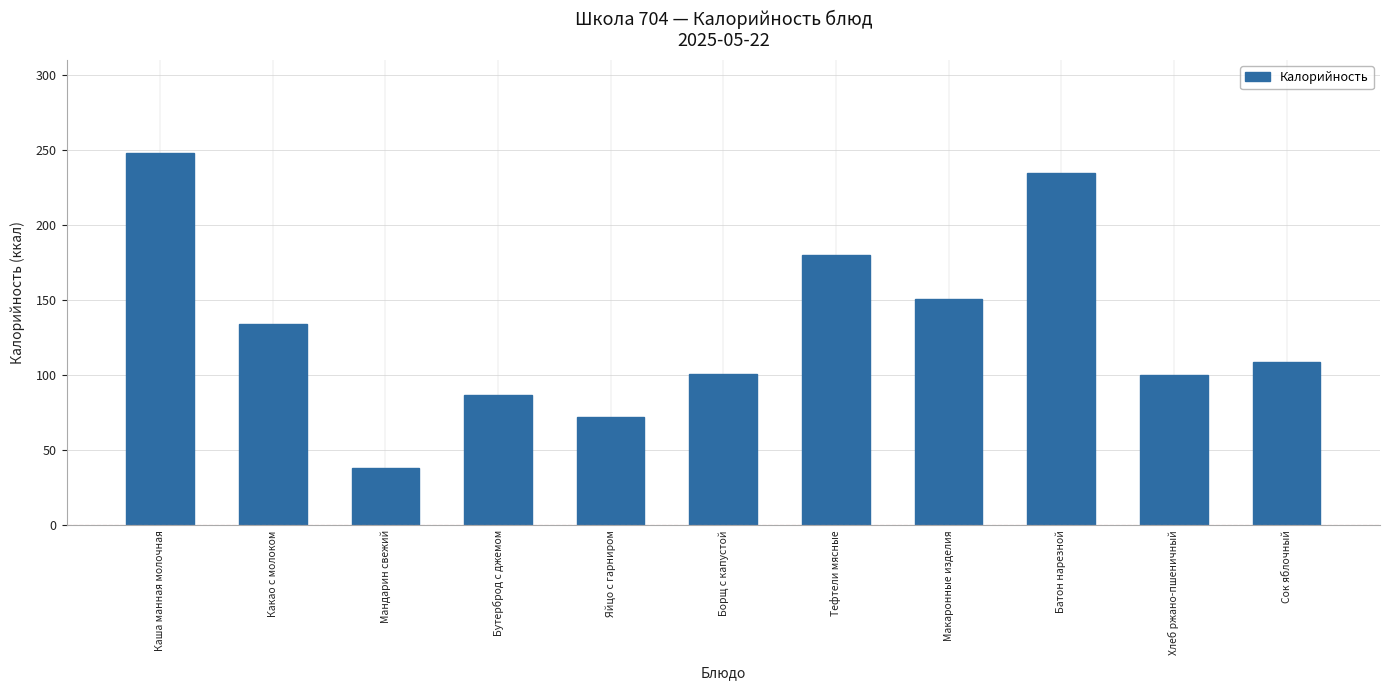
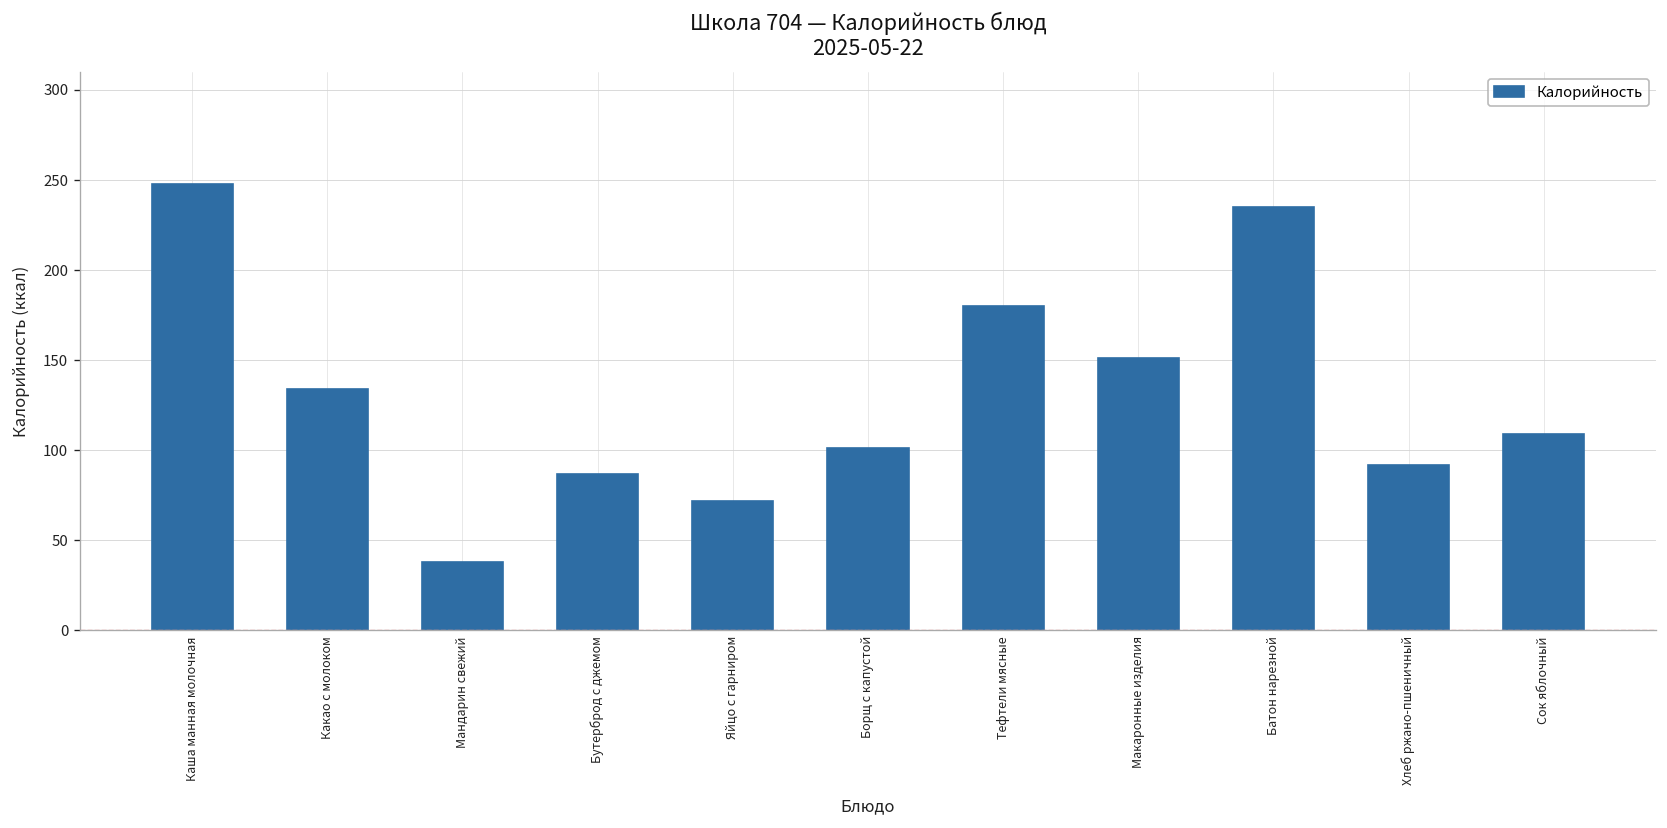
Хлеб ржано-пшеничный: 100 -> 92
